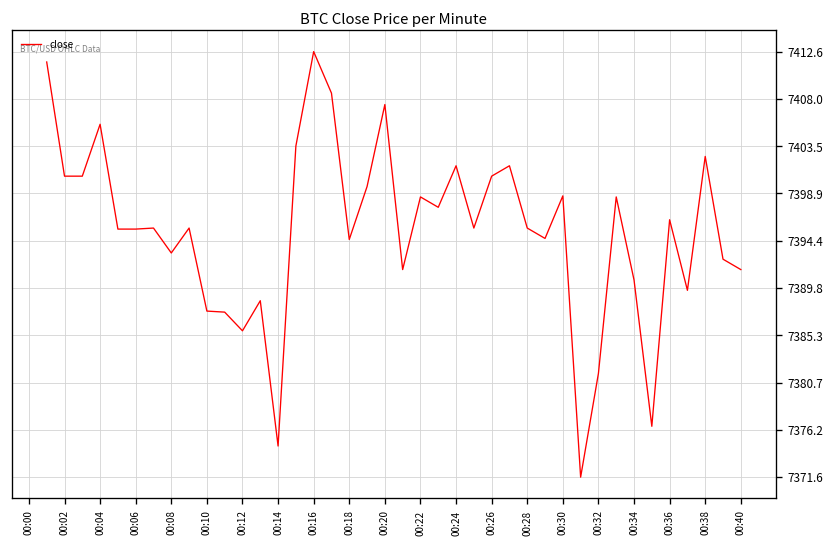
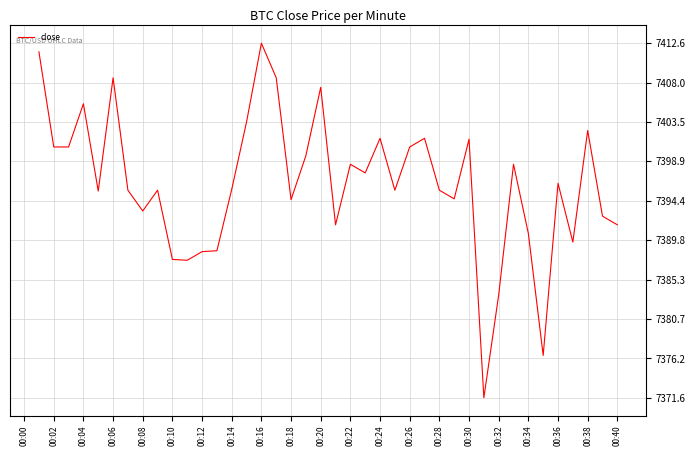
00:06: 7396 -> 7409
00:12: 7386 -> 7389
00:14: 7375 -> 7396
00:30: 7399 -> 7402
00:32: 7382 -> 7384
